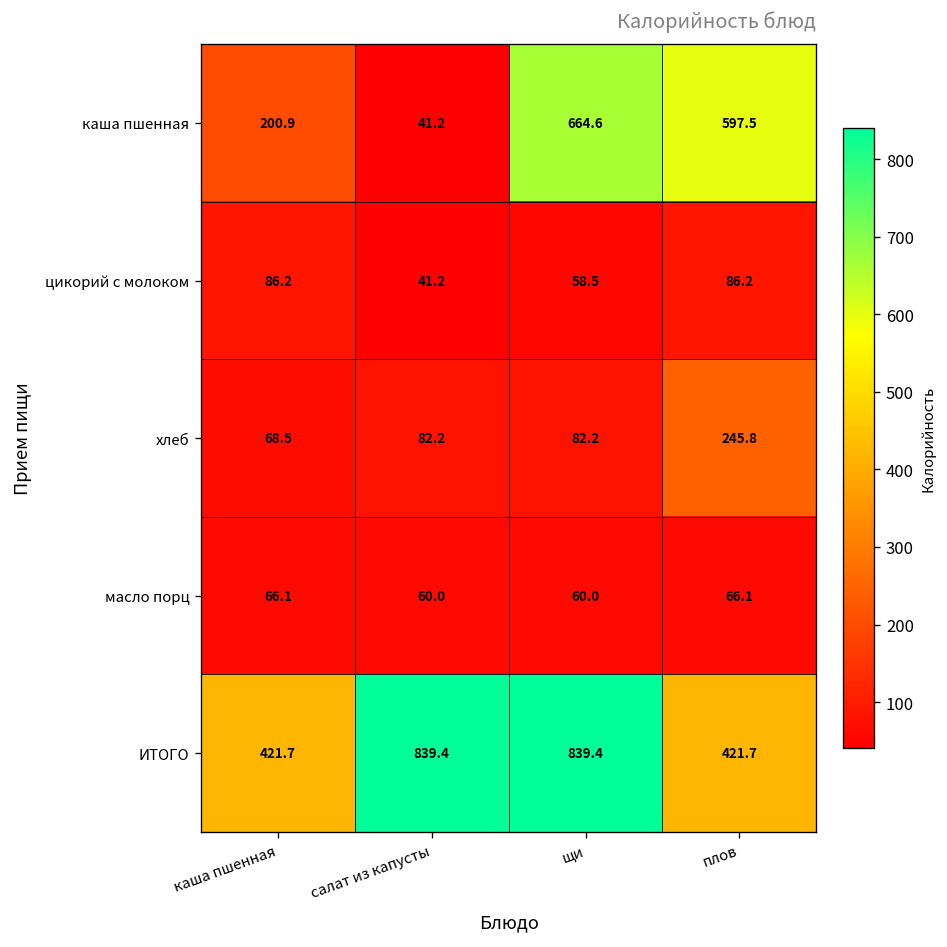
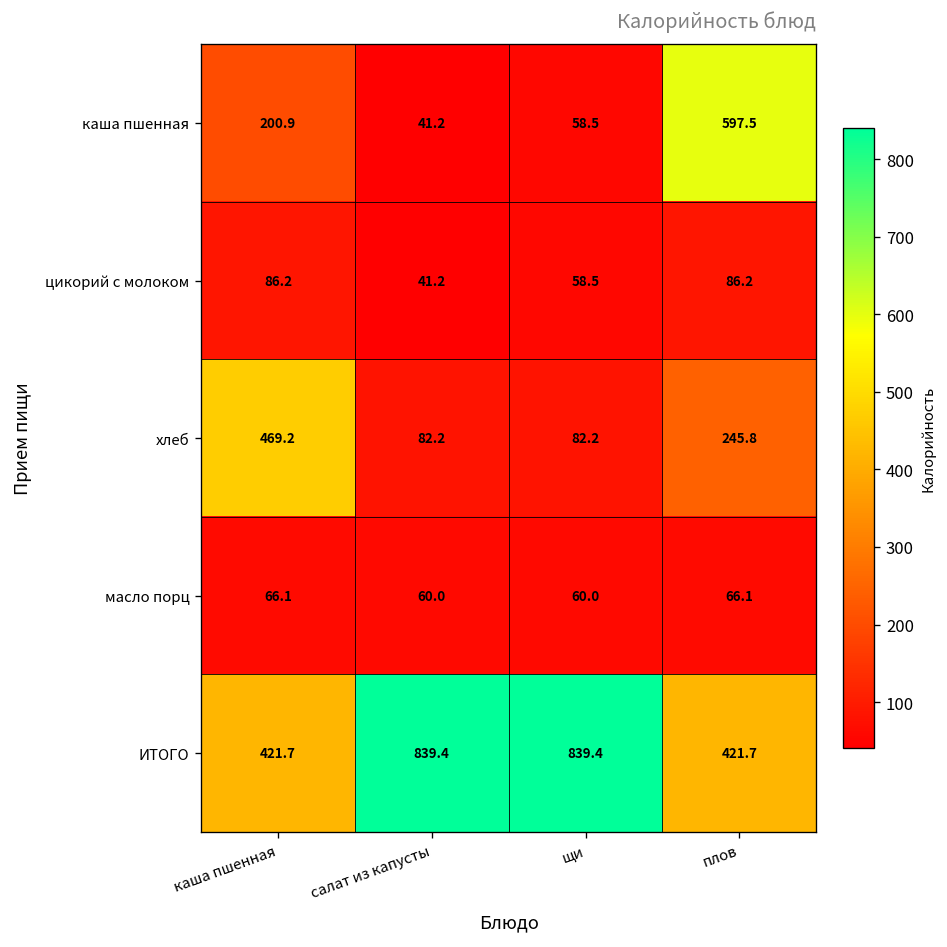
каша пшенная, щи: 664.6 -> 58.5
хлеб, каша пшенная: 68.5 -> 469.2
